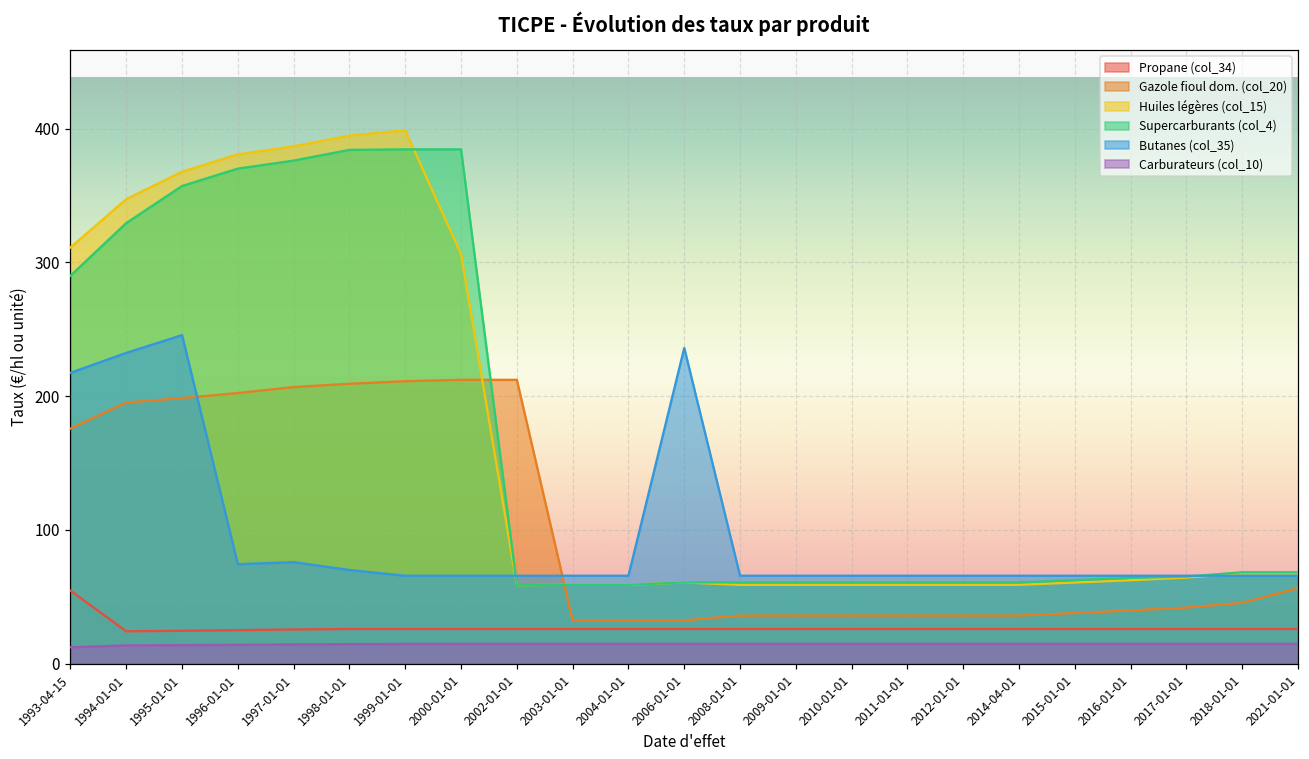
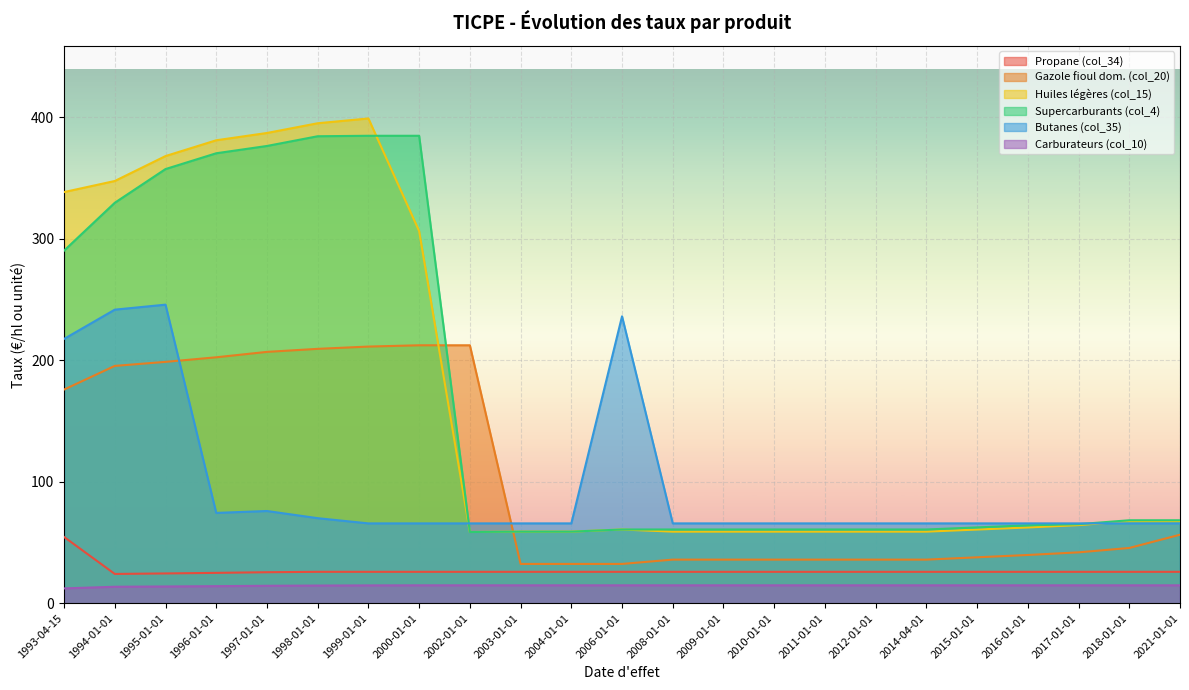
Huiles légères (col_15), 1993-04-15: 311 -> 338
Butanes (col_35), 1994-01-01: 232 -> 242
